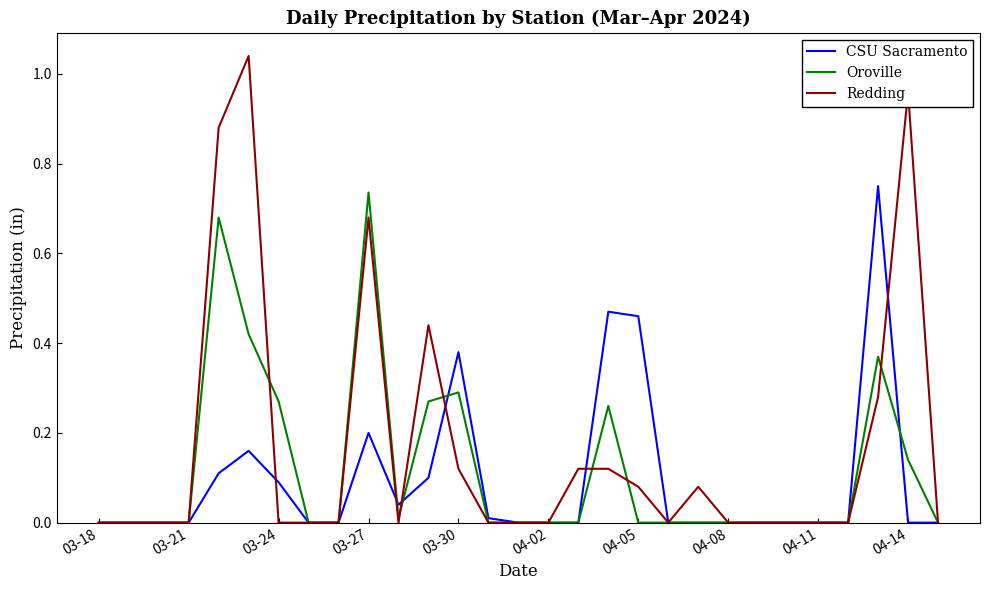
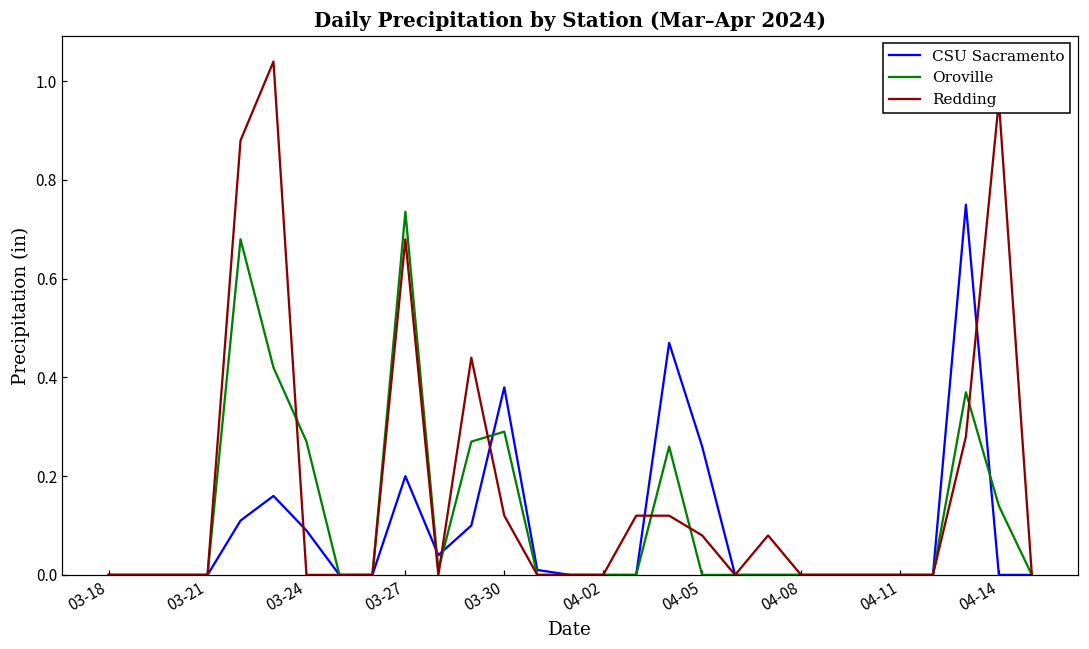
CSU Sacramento, 04-05: 0.46 -> 0.26
